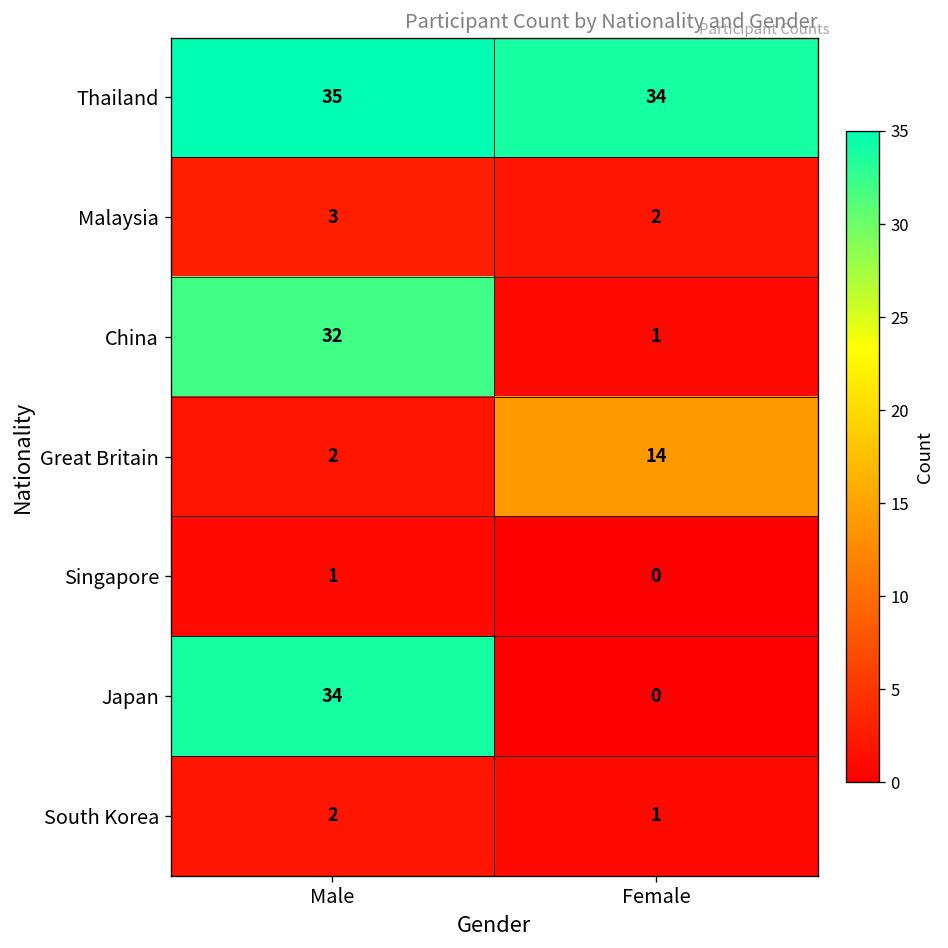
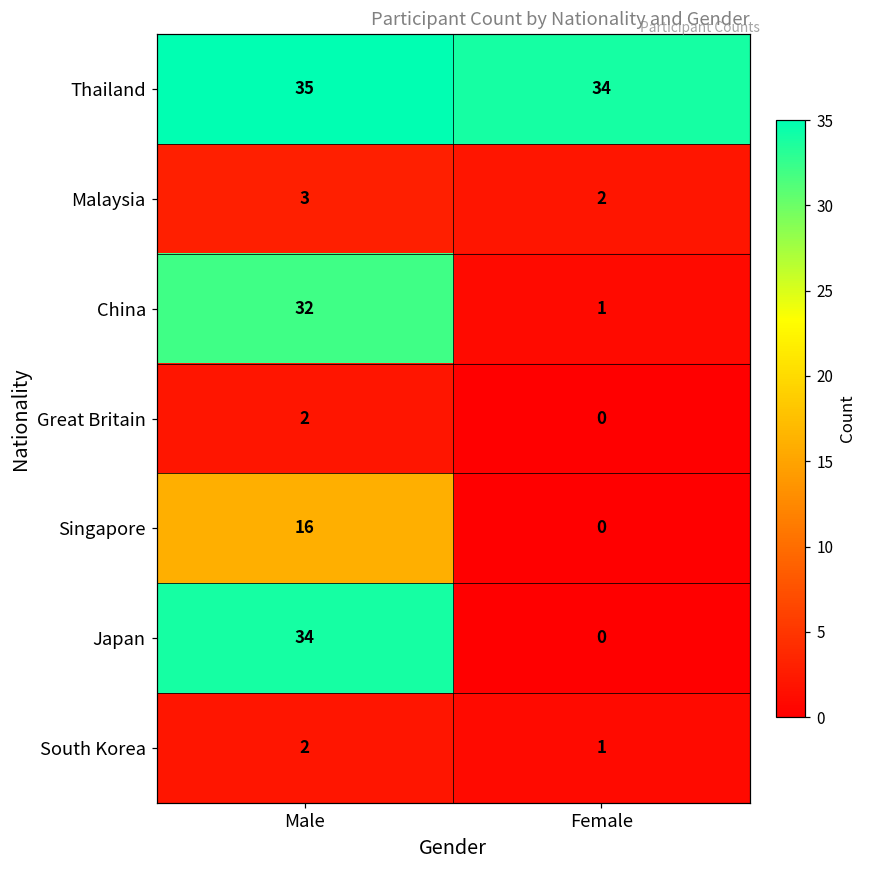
Great Britain, Female: 14 -> 0
Singapore, Male: 1 -> 16
